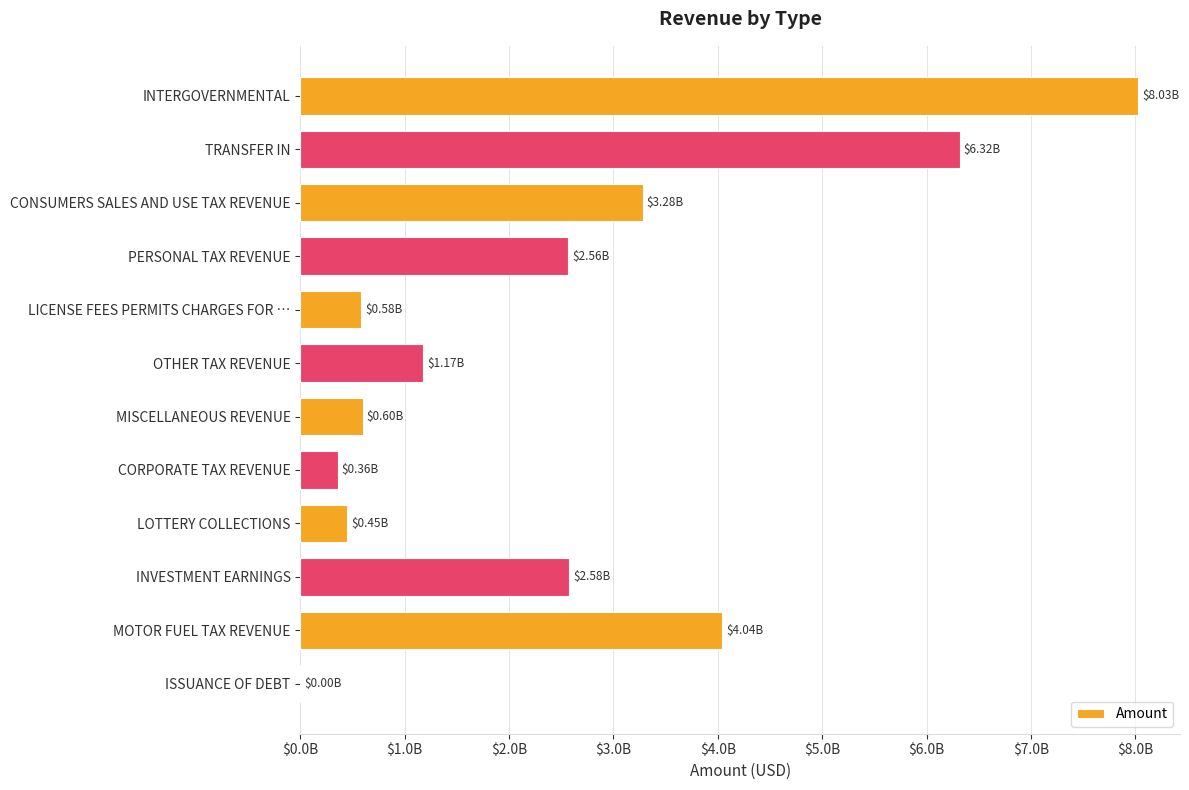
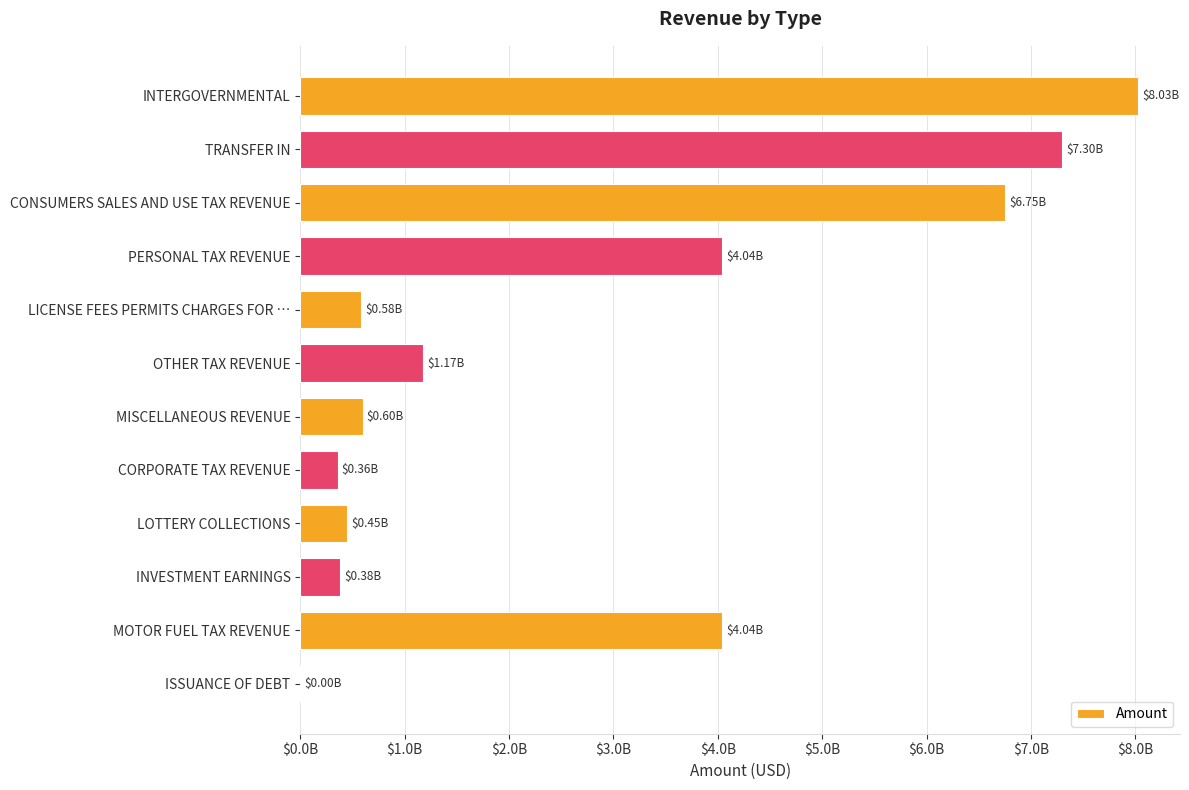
TRANSFER IN: $6.32B -> $7.30B
CONSUMERS SALES AND USE TAX REVENUE: $3.28B -> $6.75B
PERSONAL TAX REVENUE: $2.56B -> $4.04B
INVESTMENT EARNINGS: $2.58B -> $0.38B
